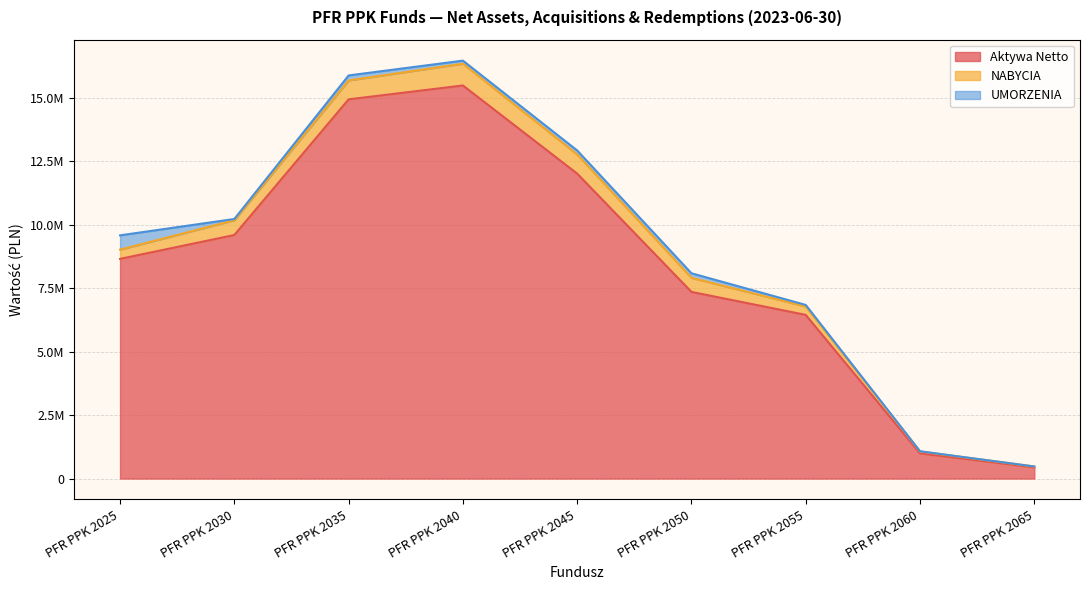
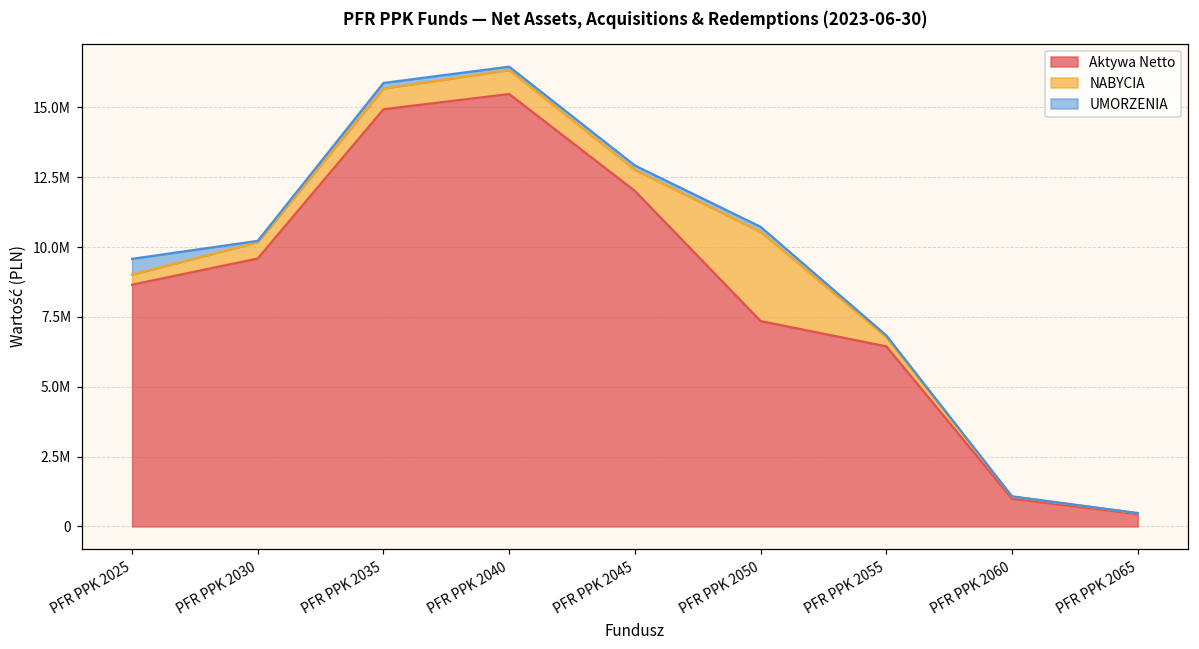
NABYCIA, PFR PPK 2050: 600000 -> 3200000
